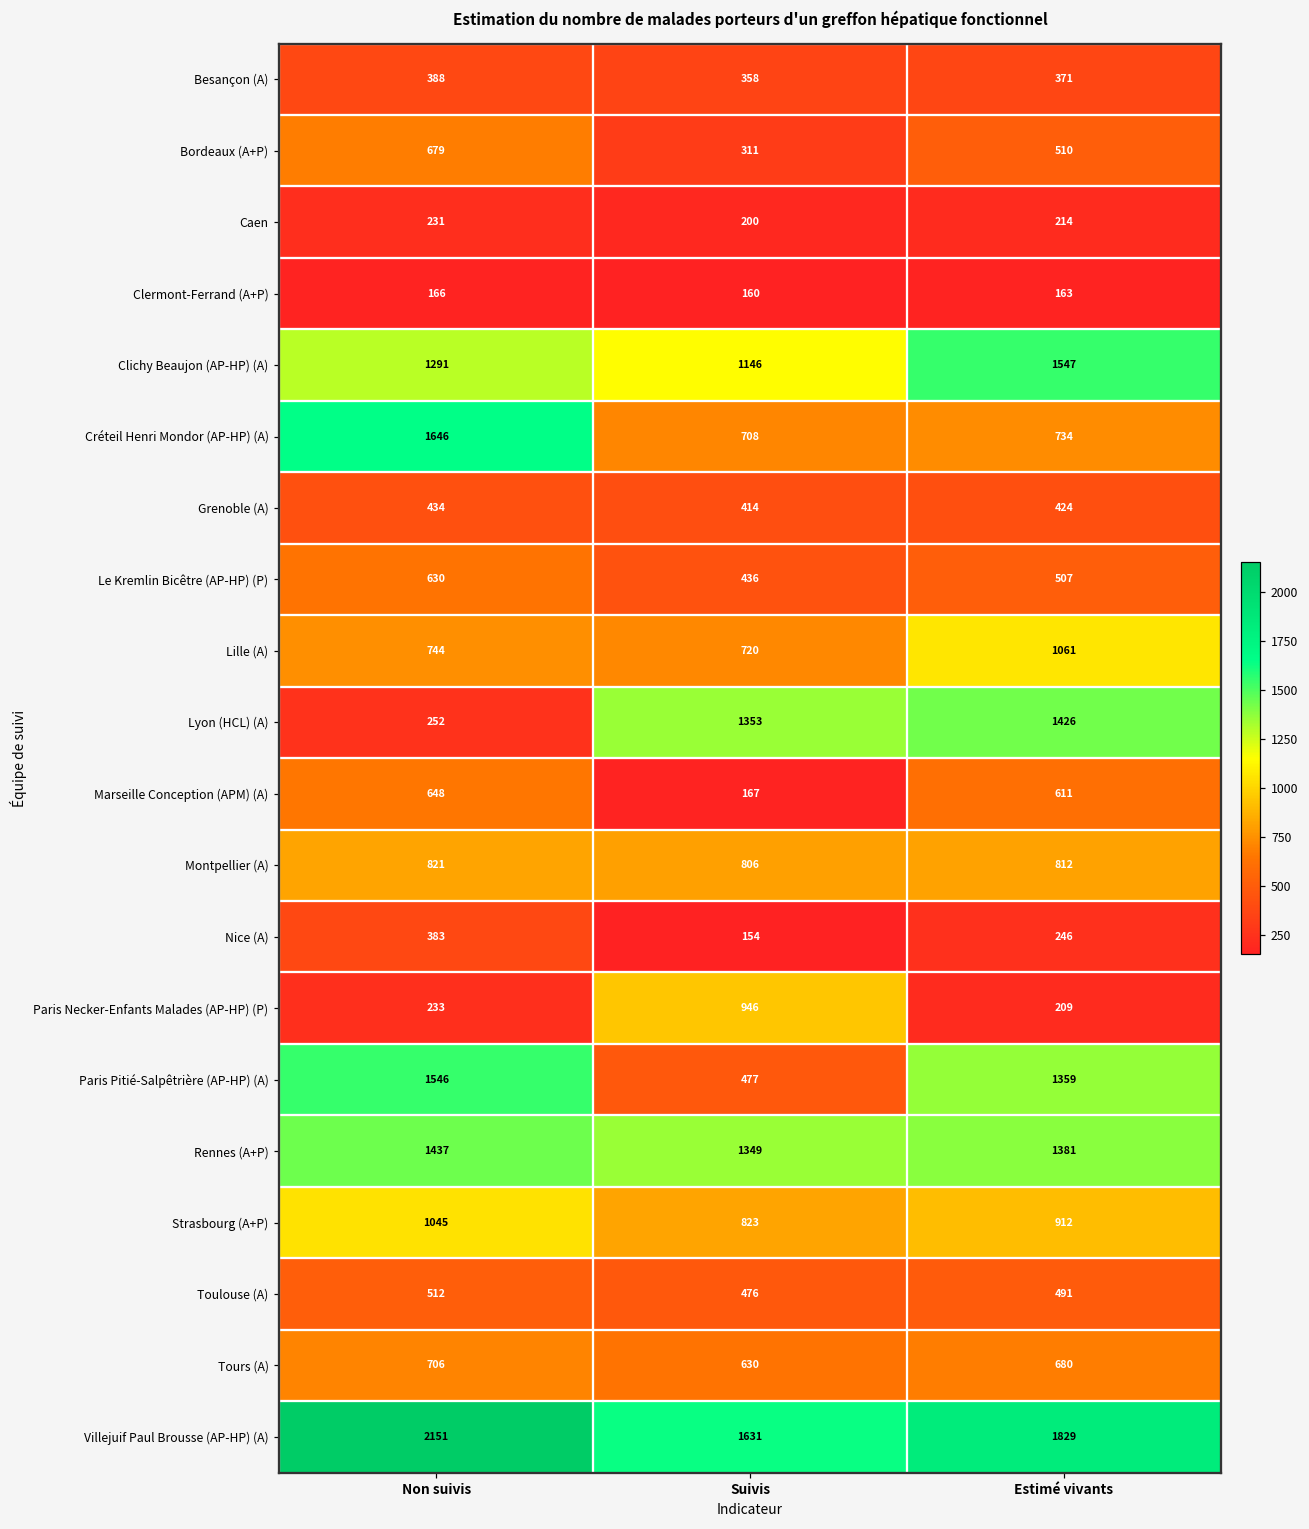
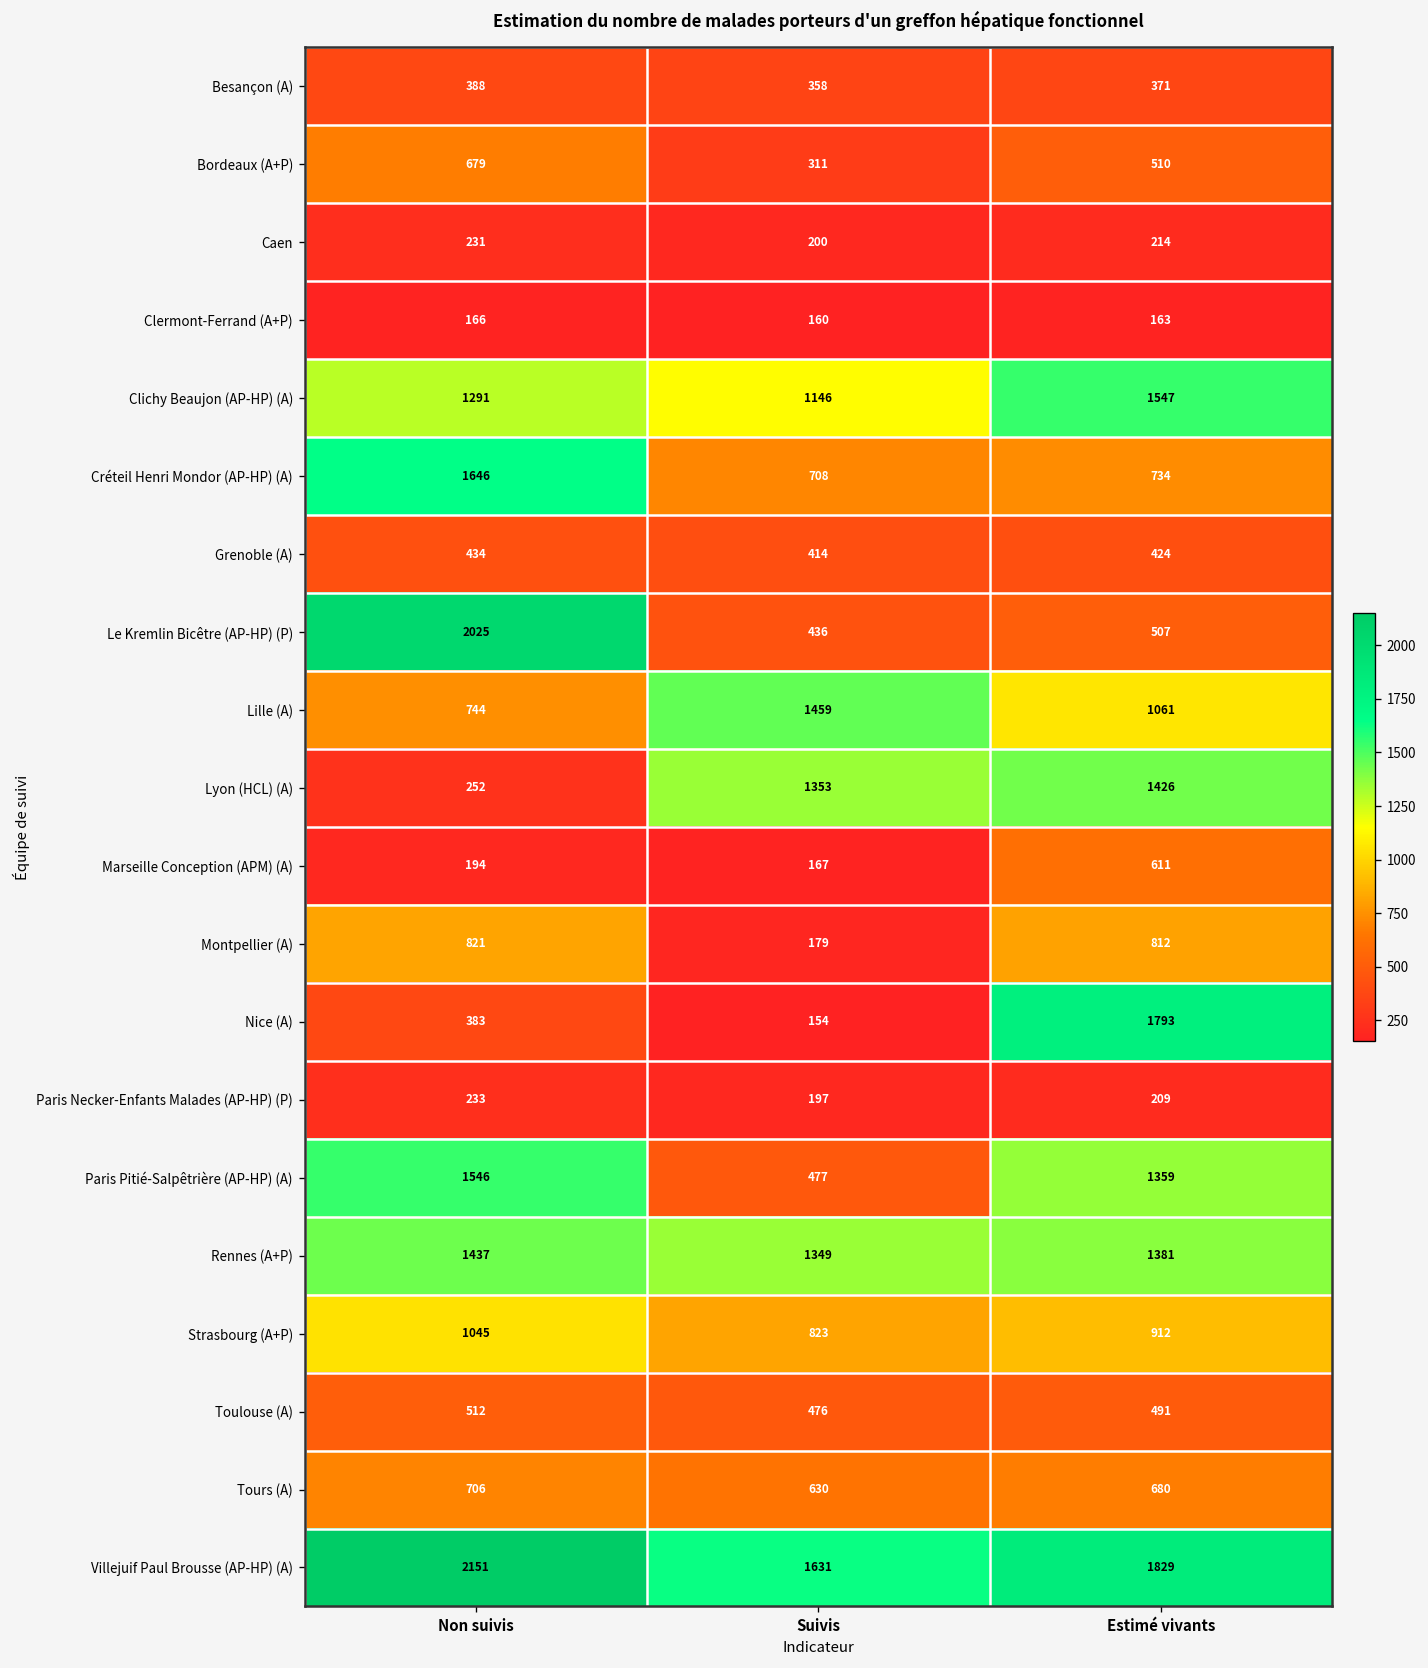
Le Kremlin Bicêtre (AP-HP) (P), Non suivis: 630 -> 2025
Lille (A), Suivis: 720 -> 1459
Marseille Conception (APM) (A), Non suivis: 648 -> 194
Montpellier (A), Suivis: 806 -> 179
Nice (A), Estimé vivants: 246 -> 1793
Paris Necker-Enfants Malades (AP-HP) (P), Suivis: 946 -> 197
